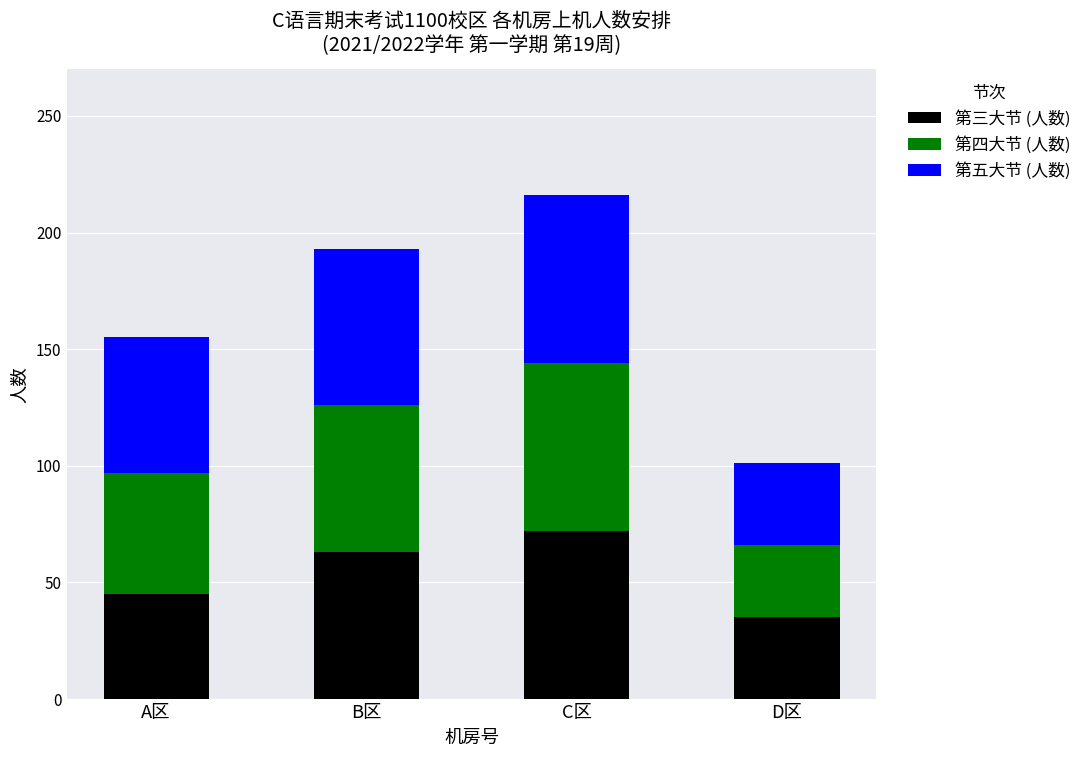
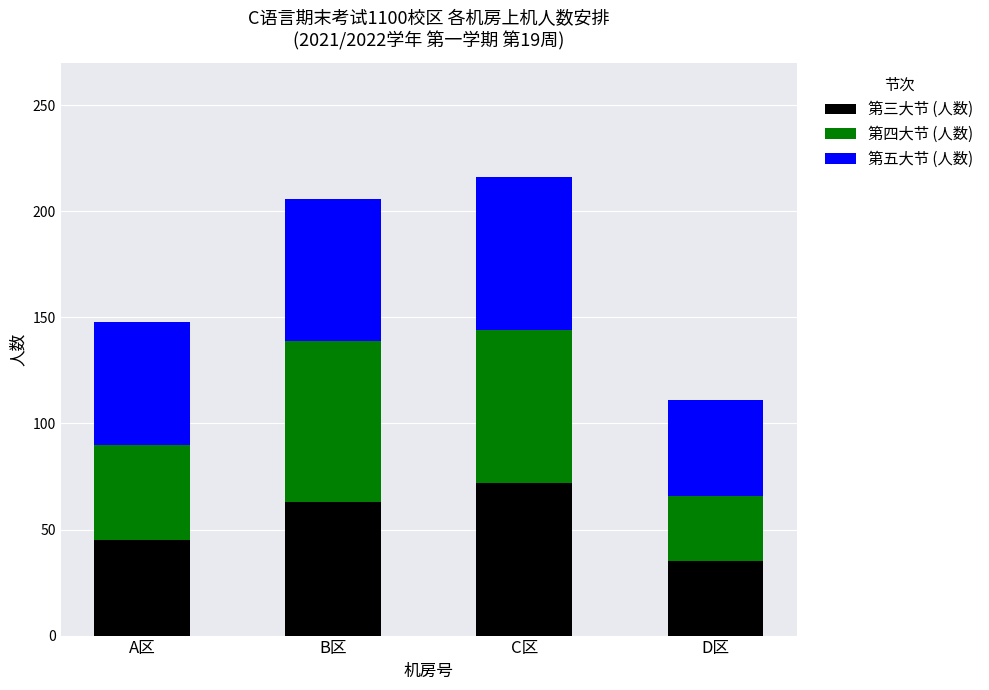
第四大节 (人数), A区: 52 -> 45
第四大节 (人数), B区: 63 -> 76
第五大节 (人数), D区: 35 -> 45
